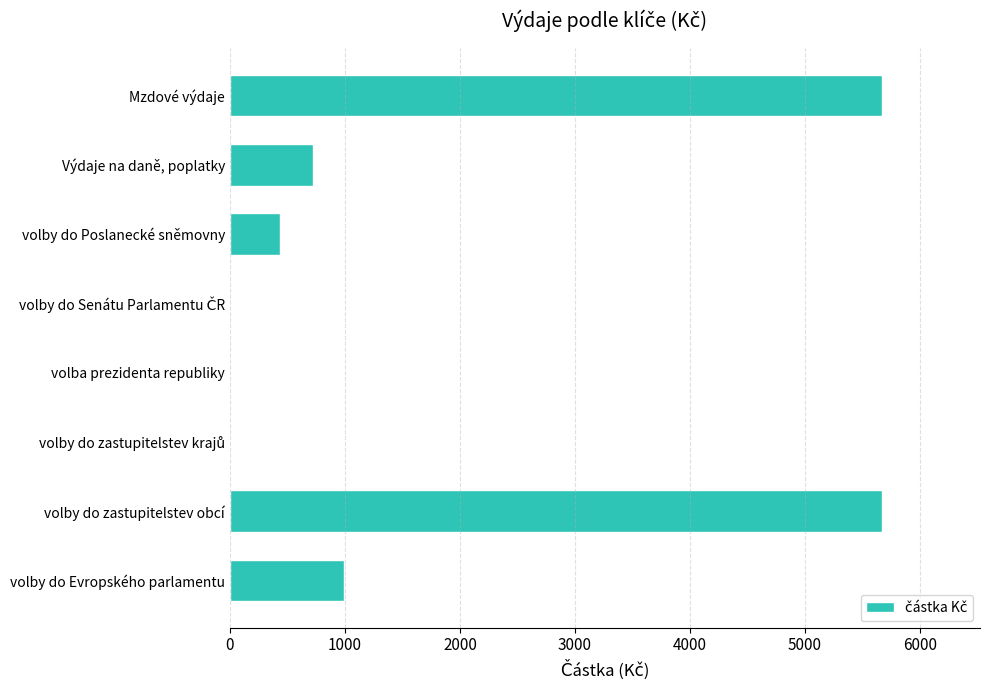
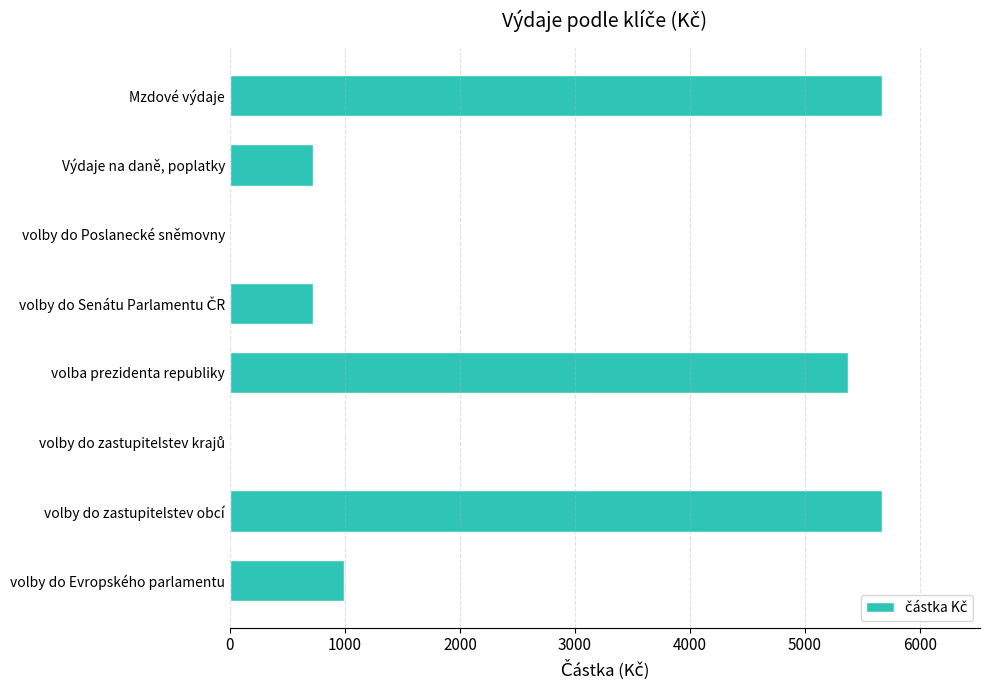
volby do Poslanecké sněmovny: 440 -> 0
volby do Senátu Parlamentu ČR: 0 -> 720
volba prezidenta republiky: 0 -> 5380
